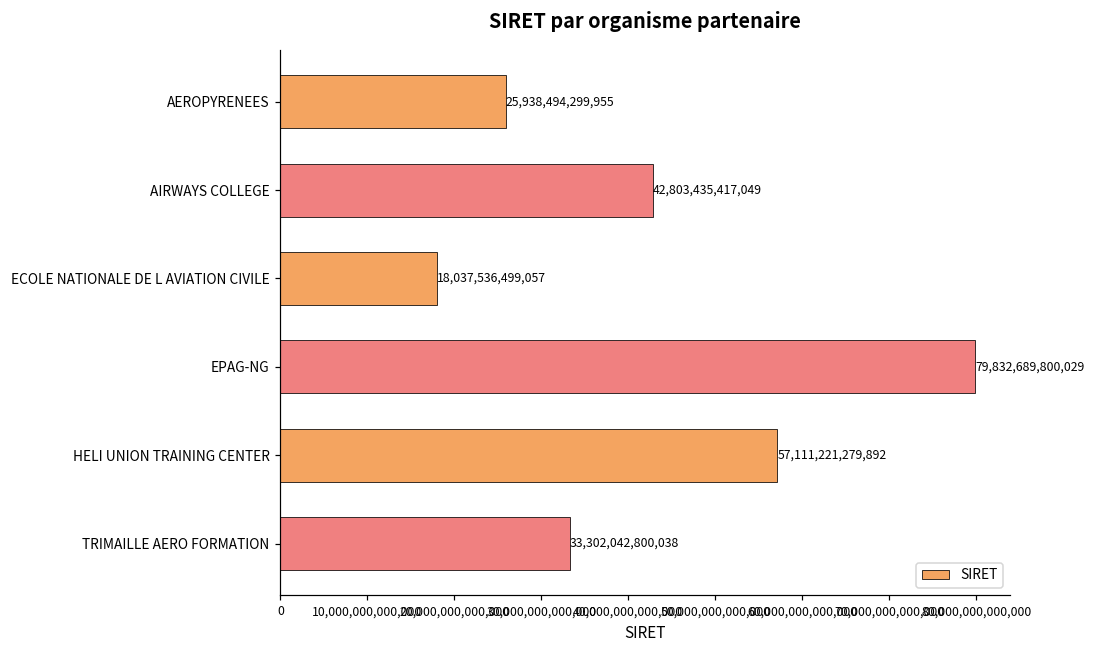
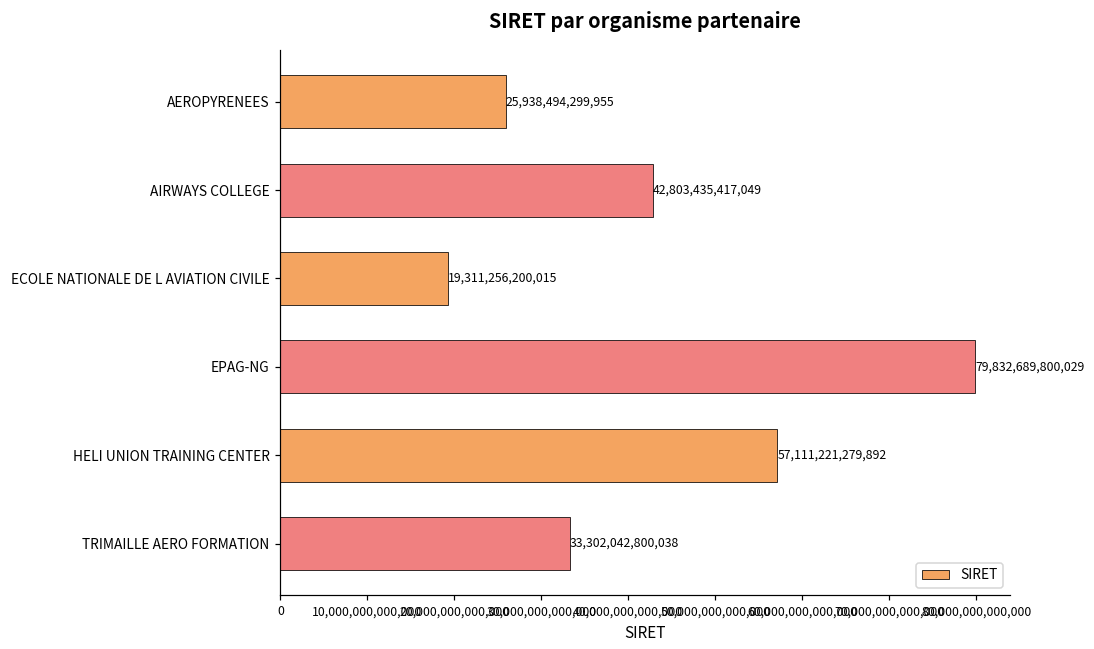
ECOLE NATIONALE DE L AVIATION CIVILE: 18,037,536,499,057 -> 19,311,256,200,015
